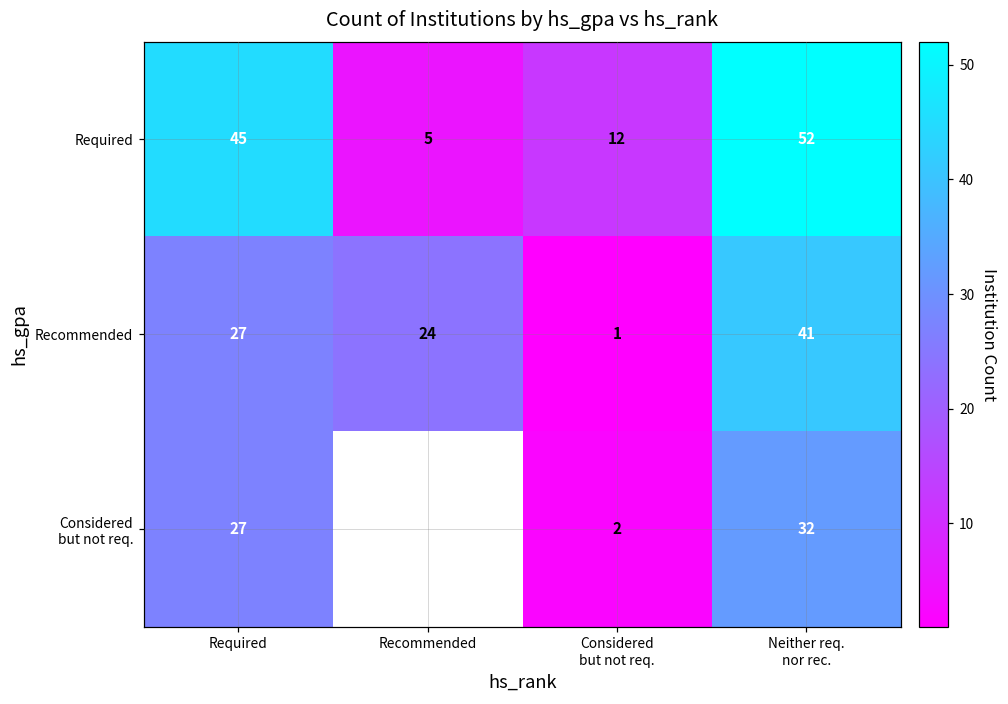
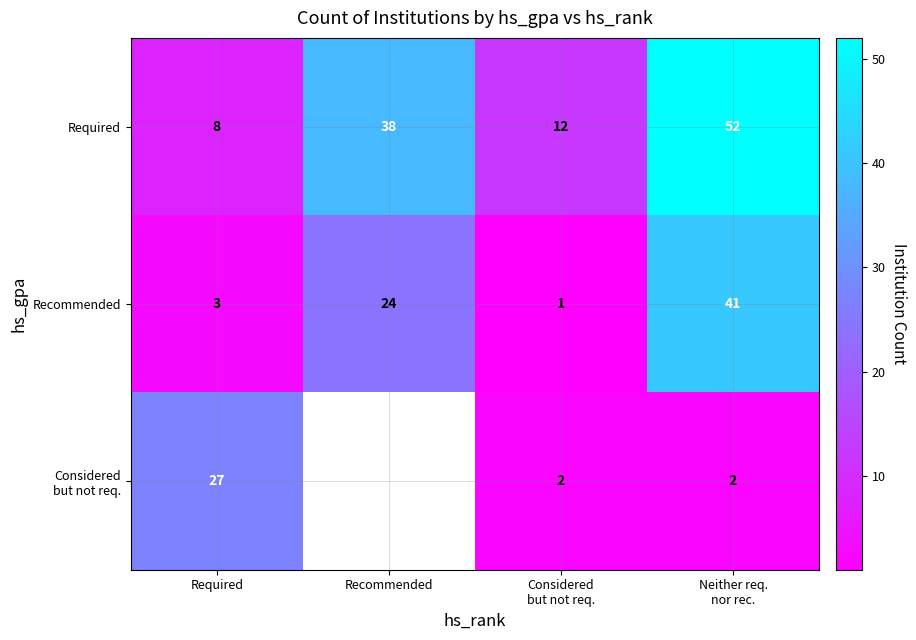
Required, Required: 45 -> 8
Required, Recommended: 5 -> 38
Recommended, Required: 27 -> 3
Considered but not req., Neither req. nor rec.: 32 -> 2
